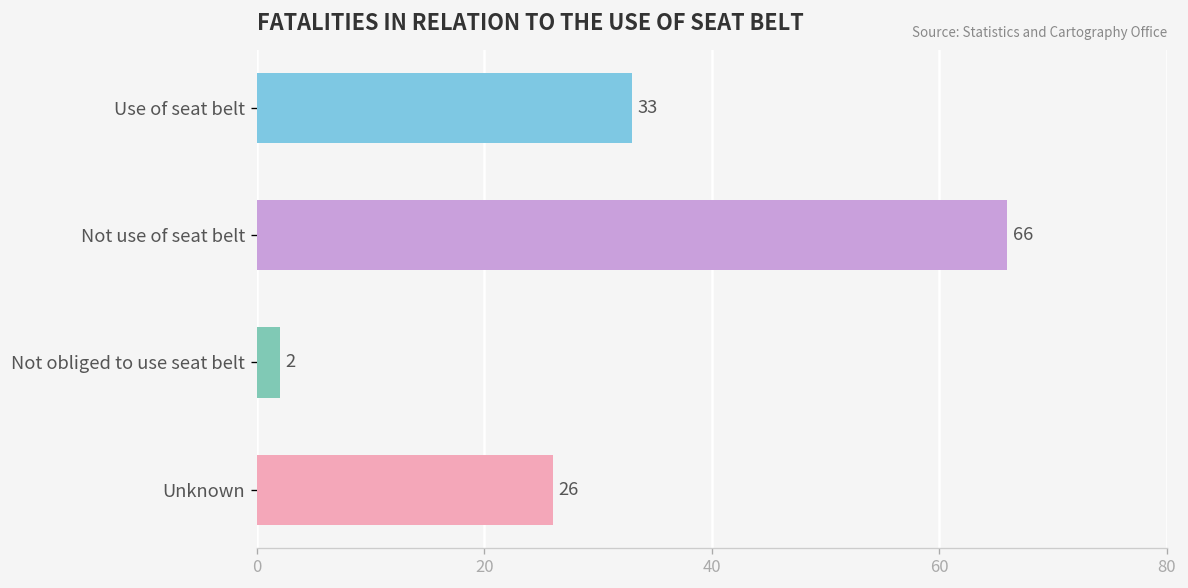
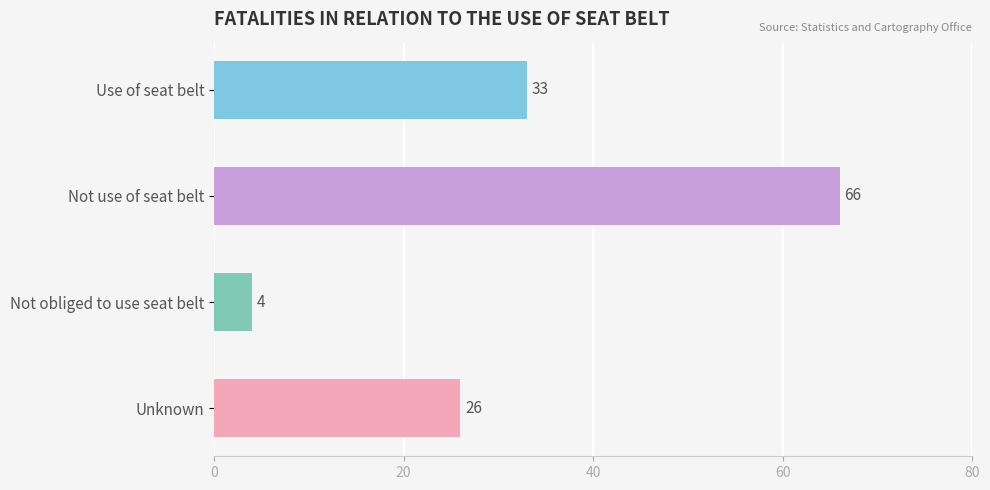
Not obliged to use seat belt: 2 -> 4
